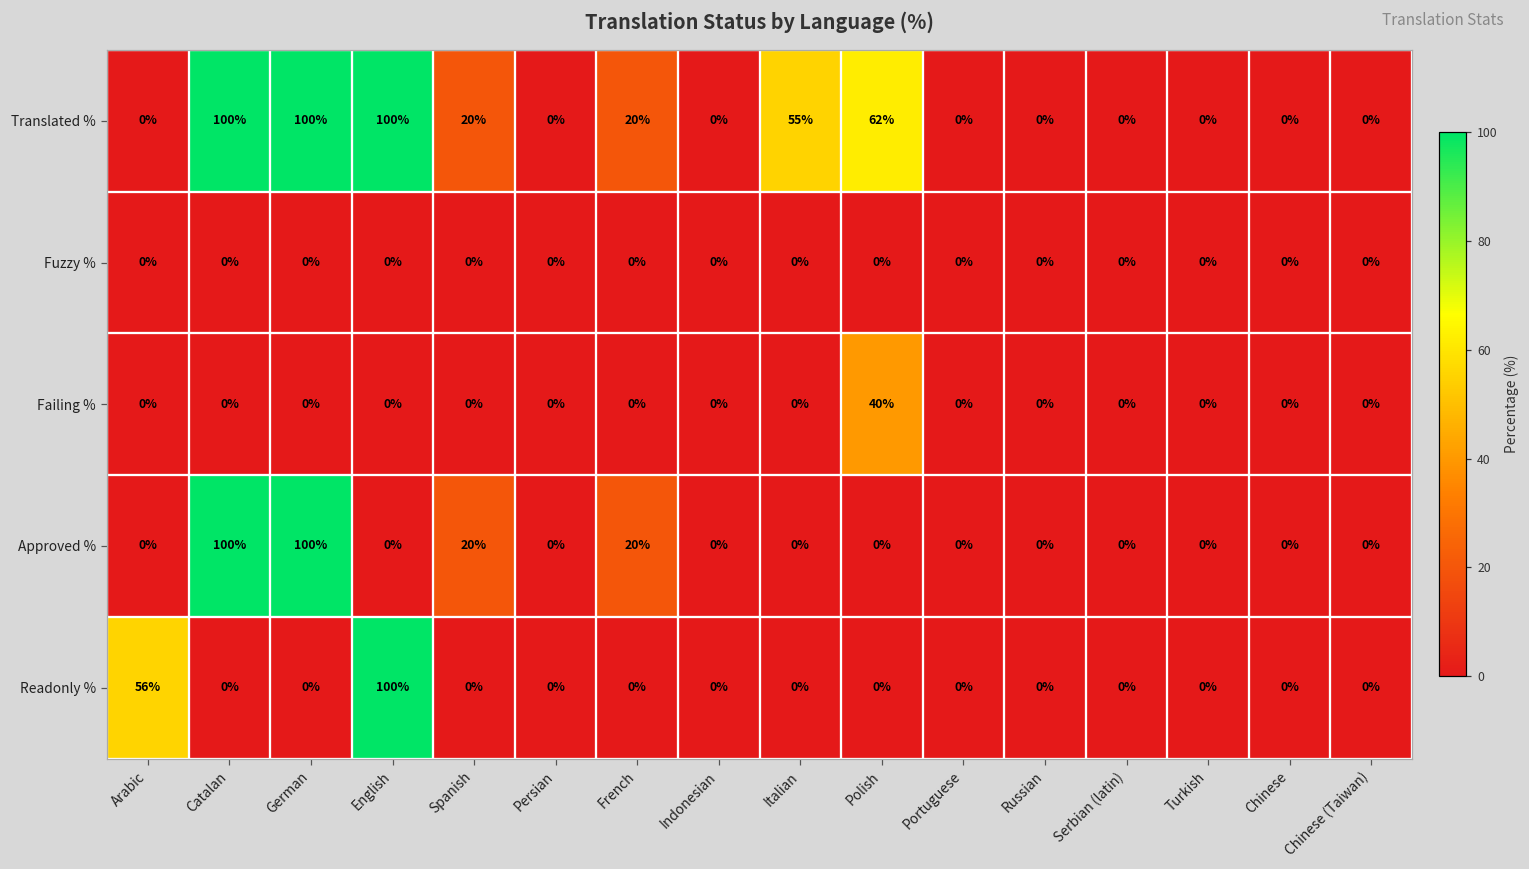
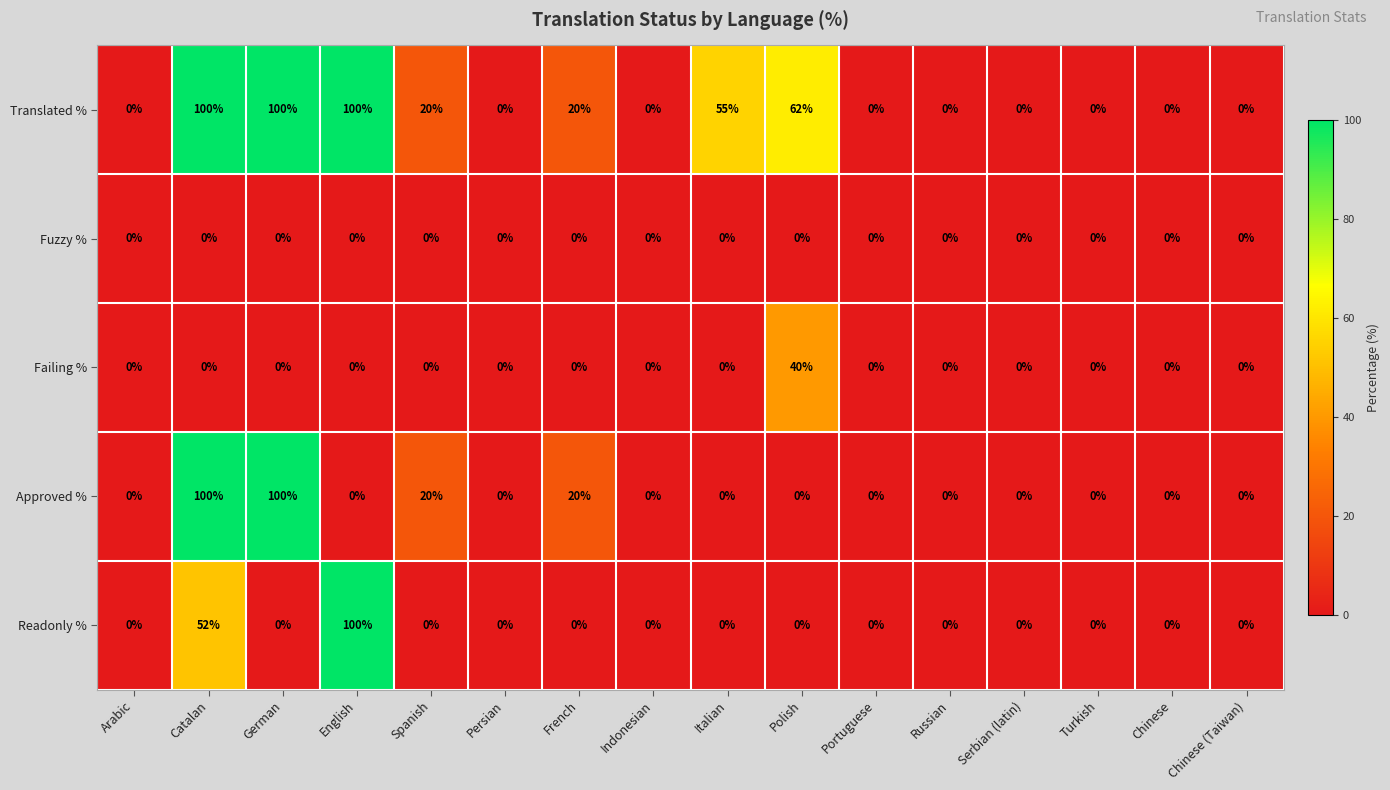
Readonly %, Arabic: 56% -> 0%
Readonly %, Catalan: 0% -> 52%
